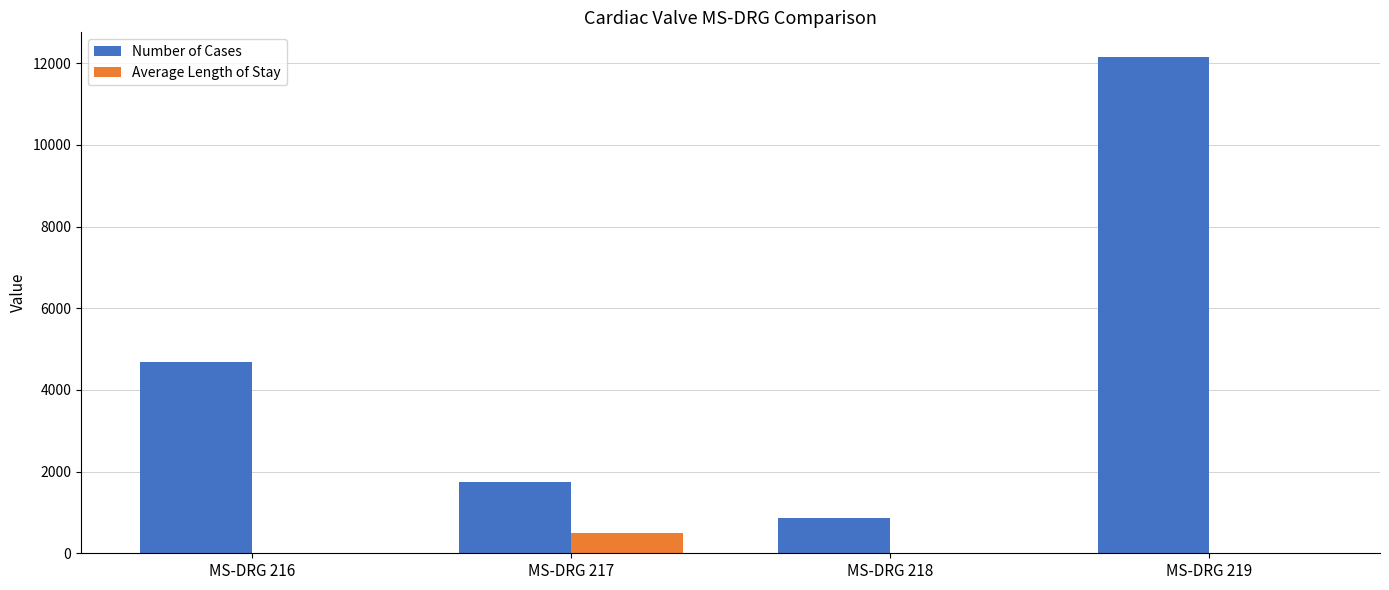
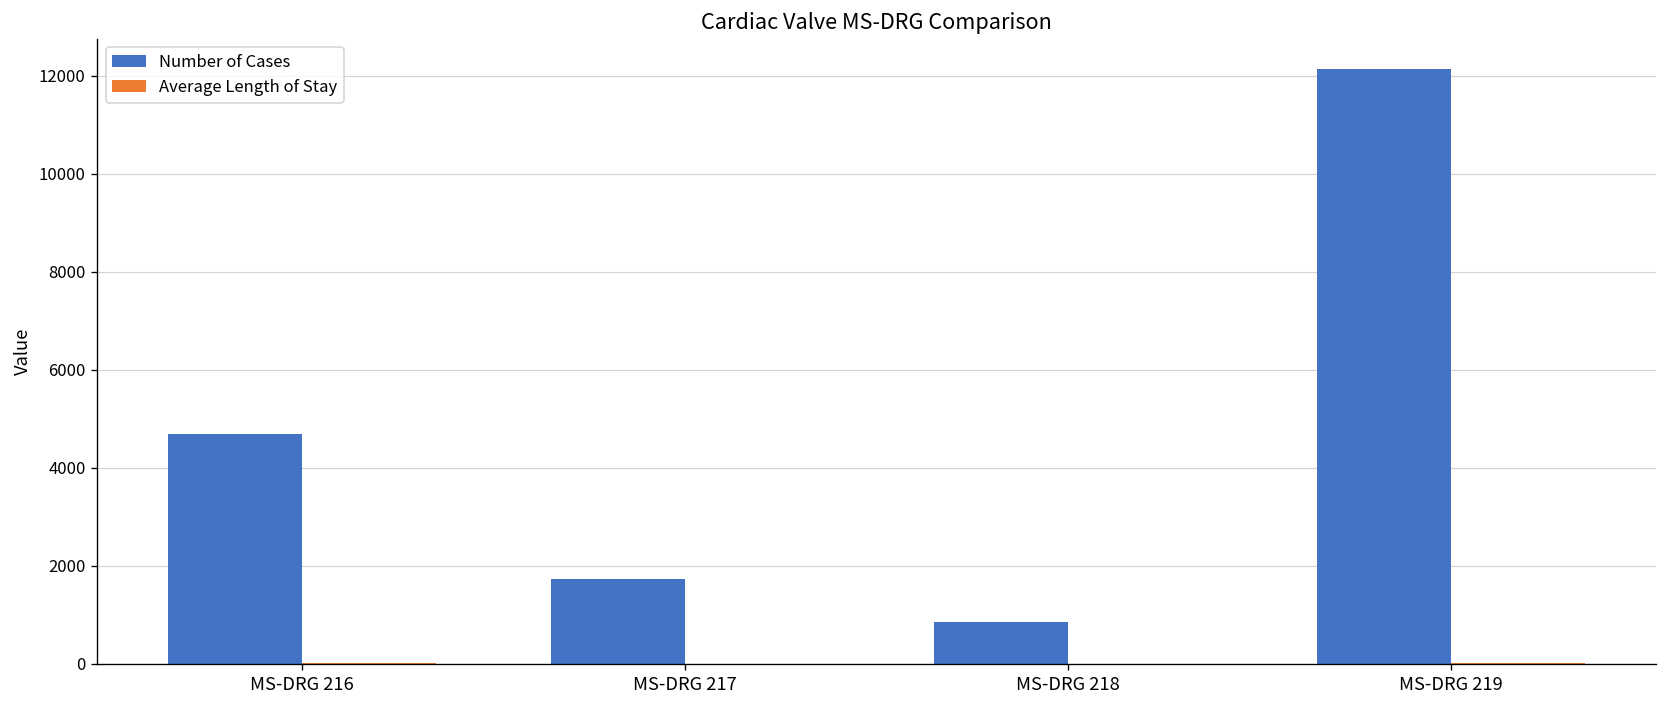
Average Length of Stay, MS-DRG 217: 500 -> 0
